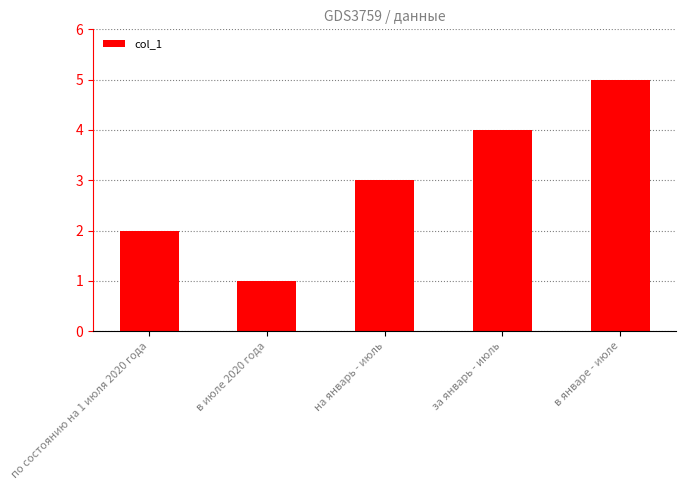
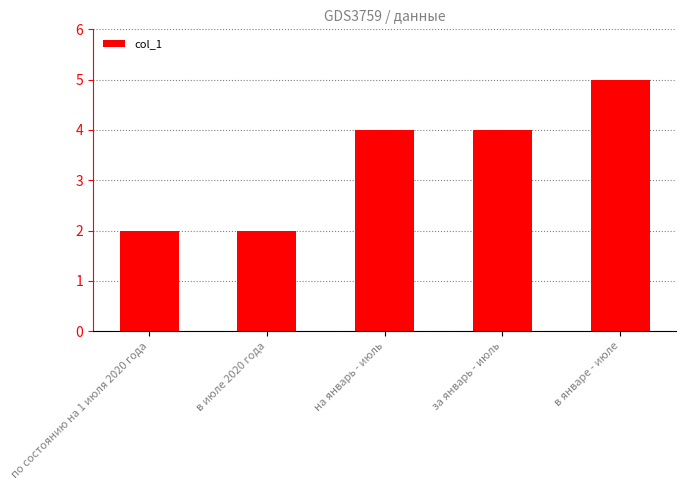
в июлe 2020 года: 1 -> 2
на январь - июль: 3 -> 4
